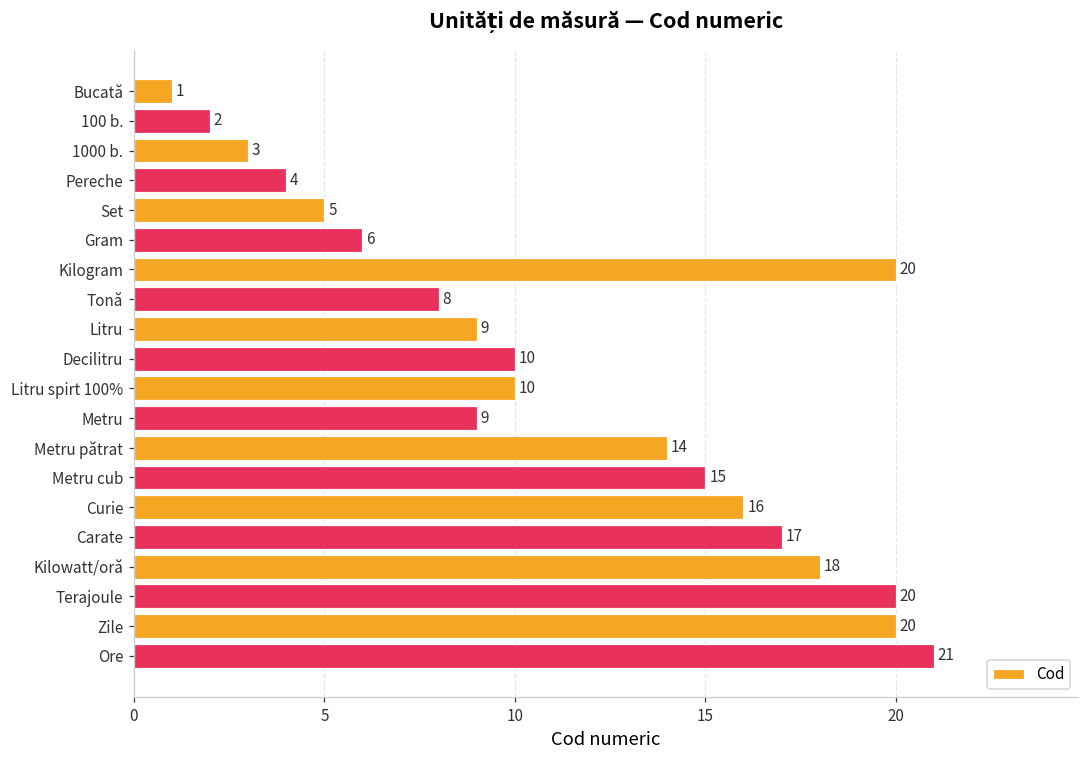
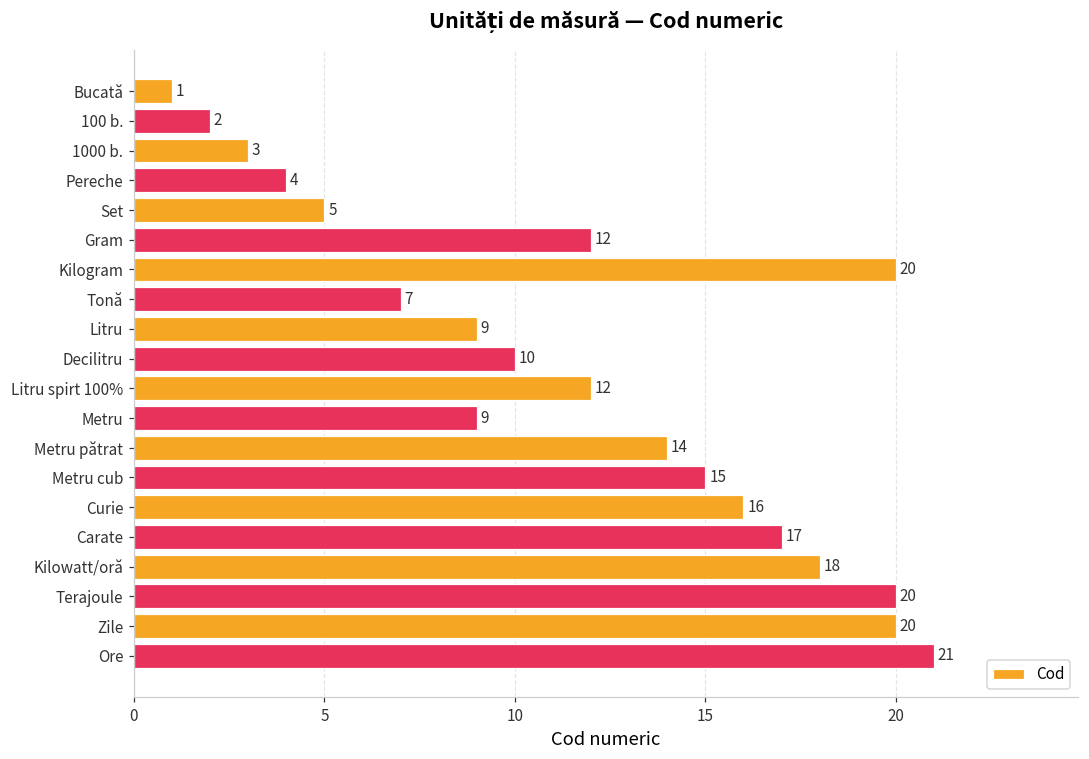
Gram: 6 -> 12
Tonă: 8 -> 7
Litru spirt 100%: 10 -> 12
